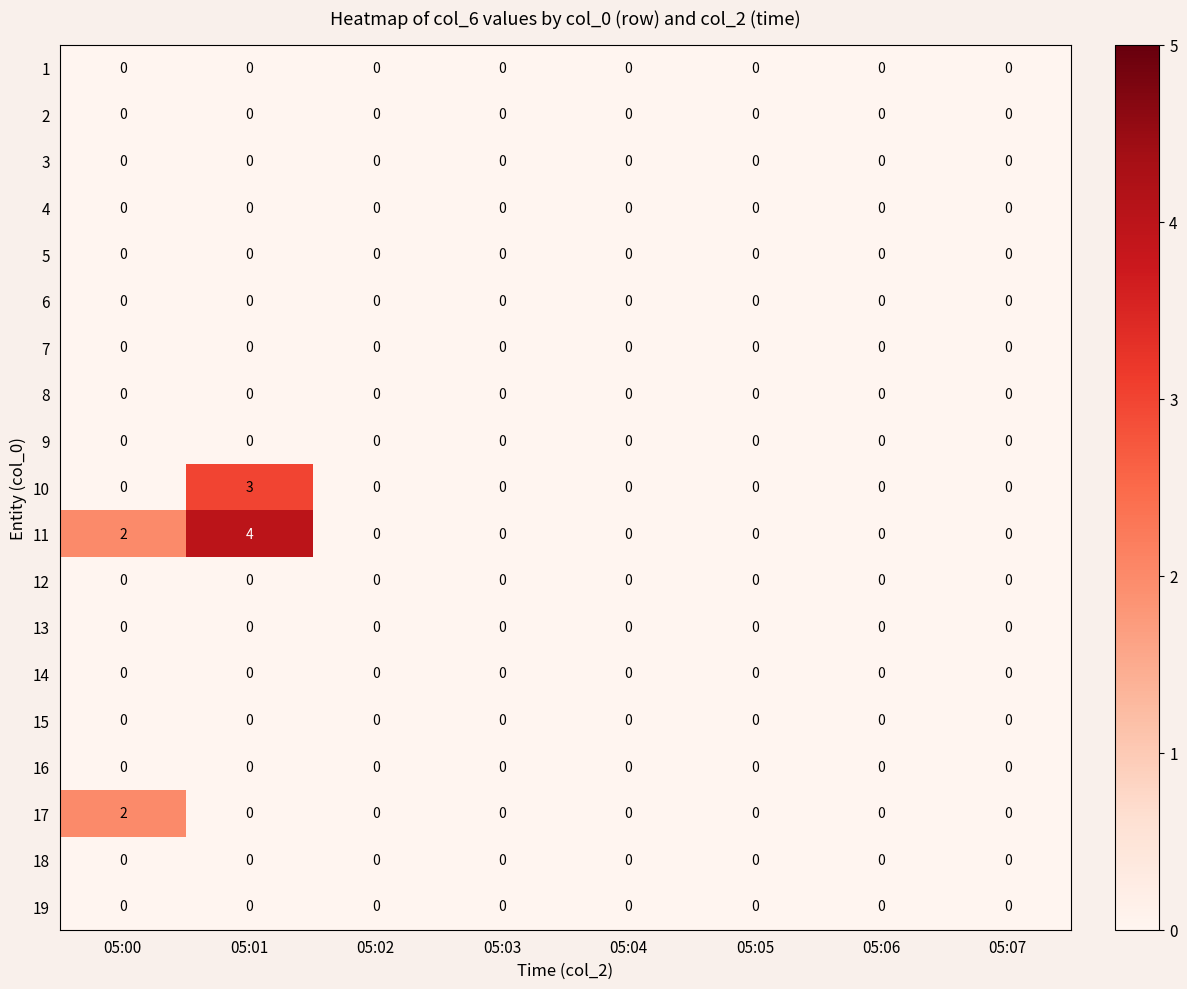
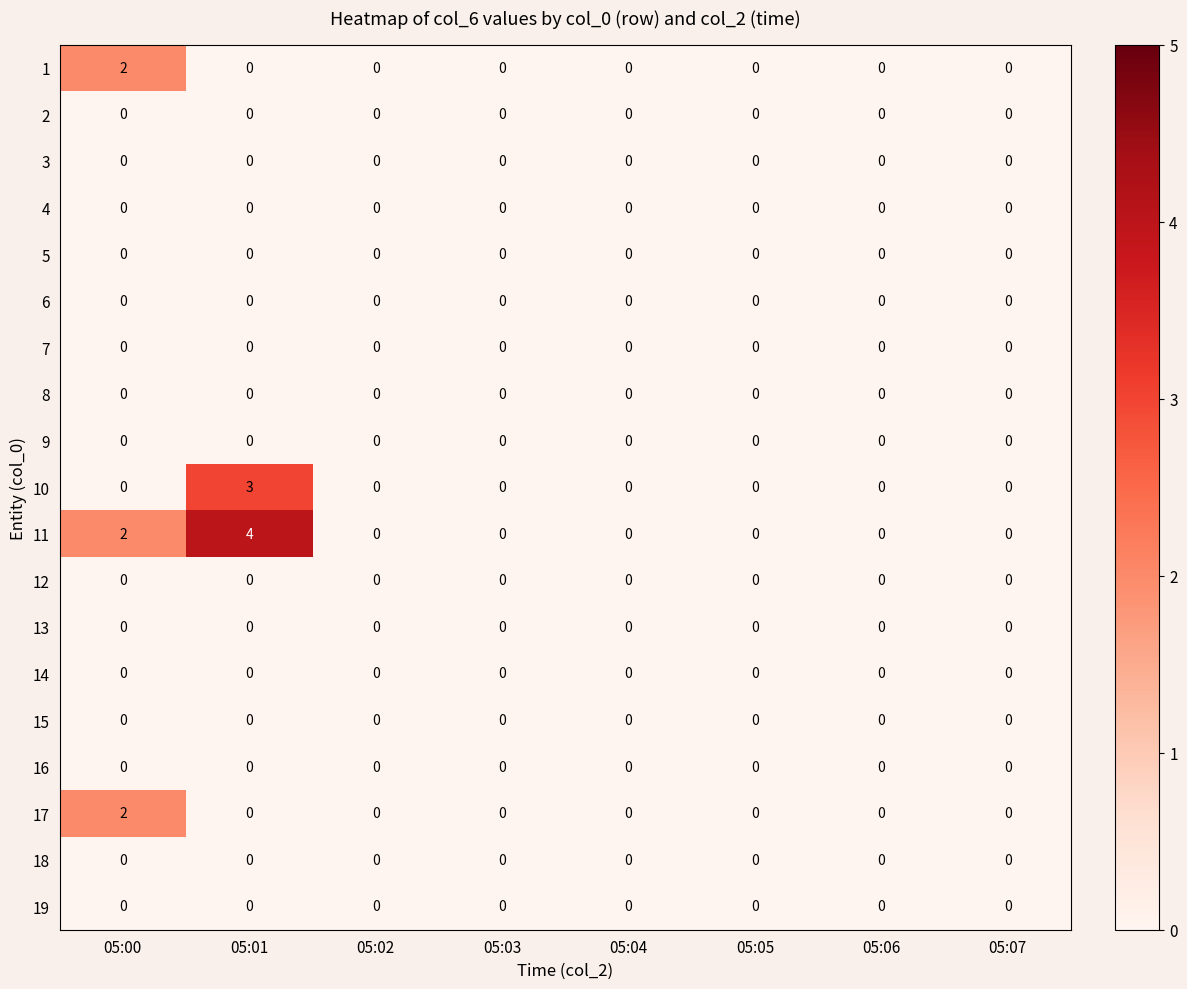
1, 05:00: 0 -> 2
